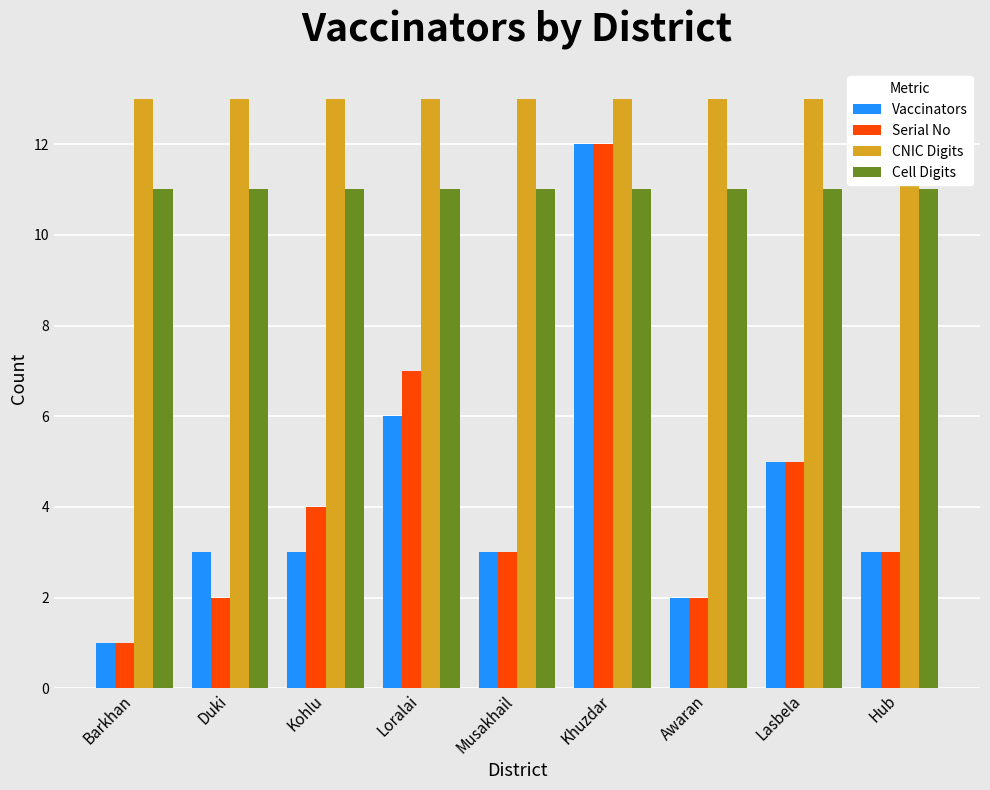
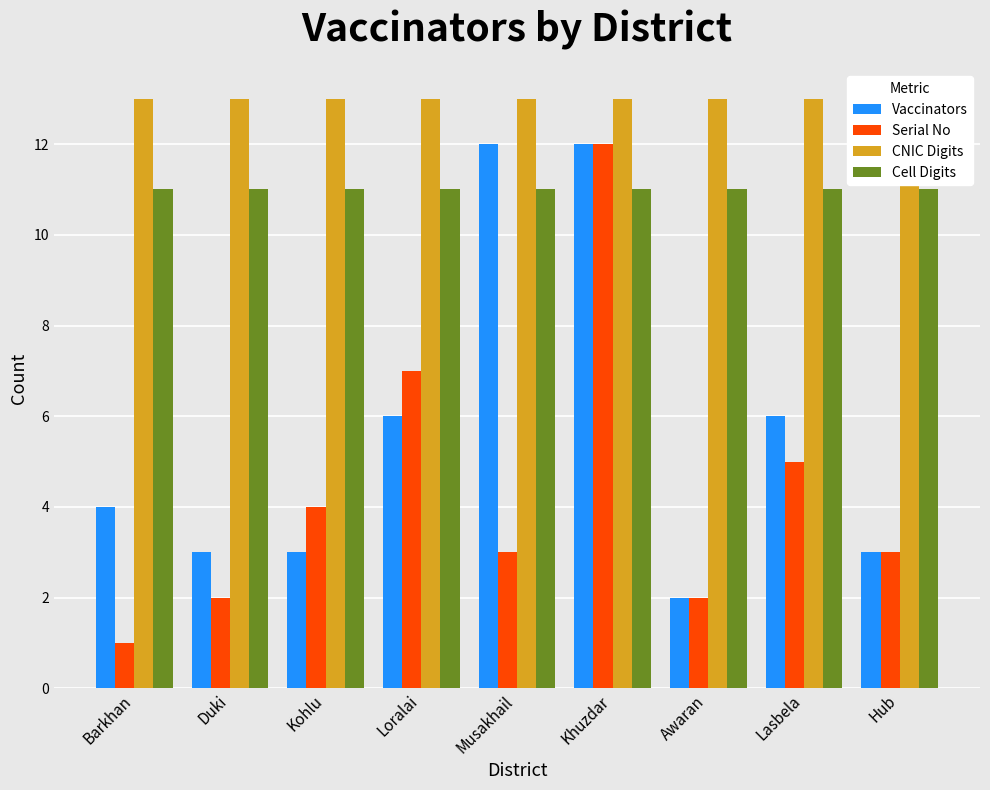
Vaccinators, Barkhan: 1 -> 4
Vaccinators, Musakhail: 3 -> 12
Vaccinators, Lasbela: 5 -> 6
